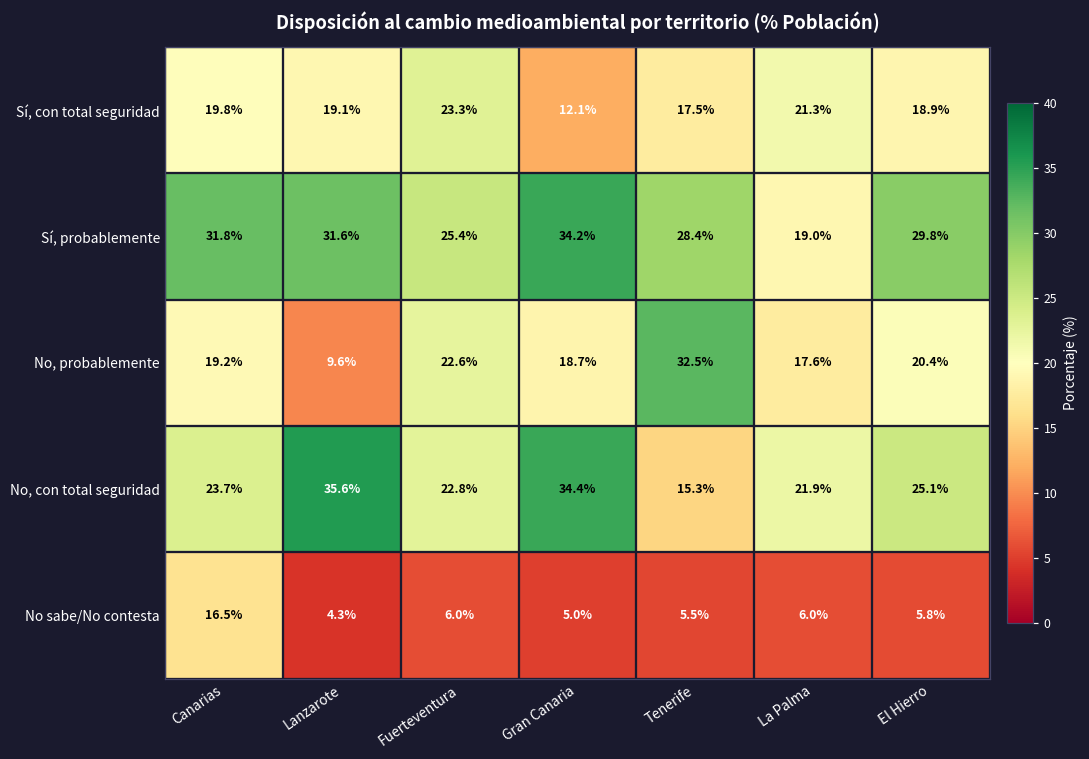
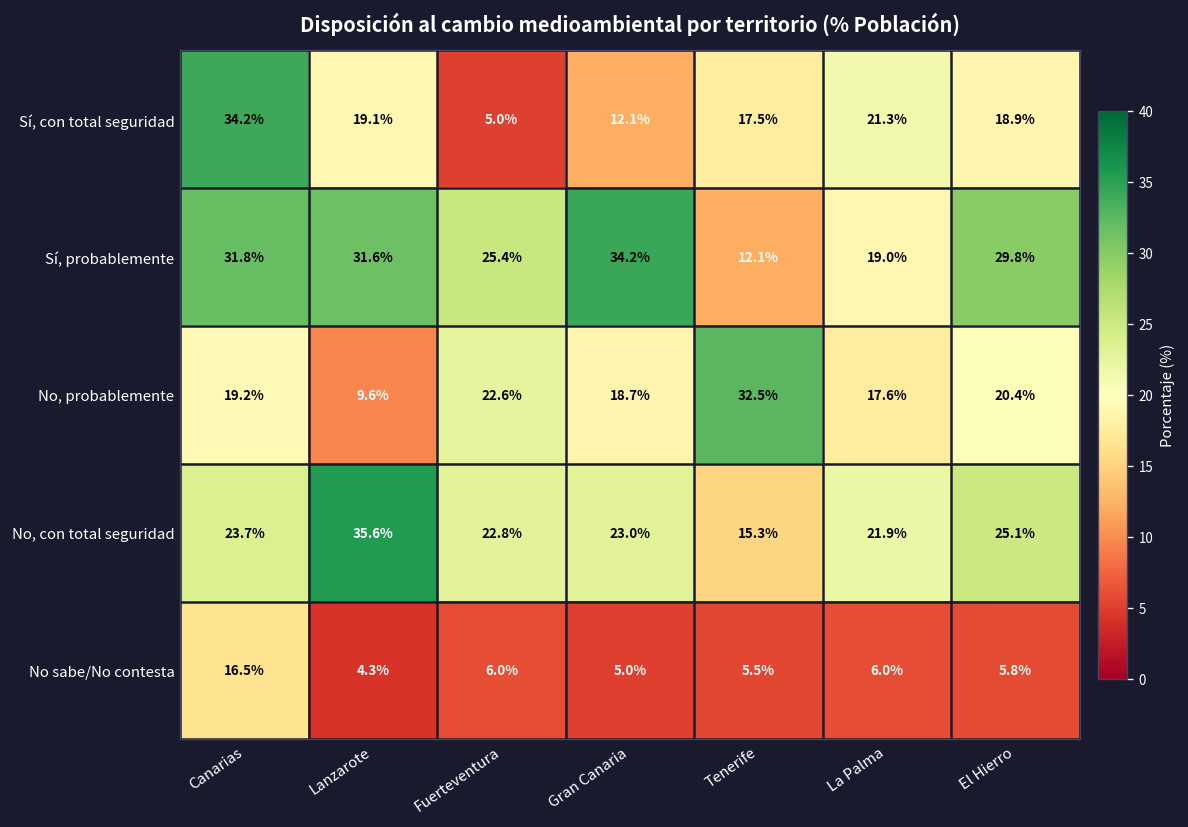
Sí, con total seguridad, Canarias: 19.8% -> 34.2%
Sí, con total seguridad, Fuerteventura: 23.3% -> 5.0%
Sí, probablemente, Tenerife: 28.4% -> 12.1%
No, con total seguridad, Gran Canaria: 34.4% -> 23.0%
